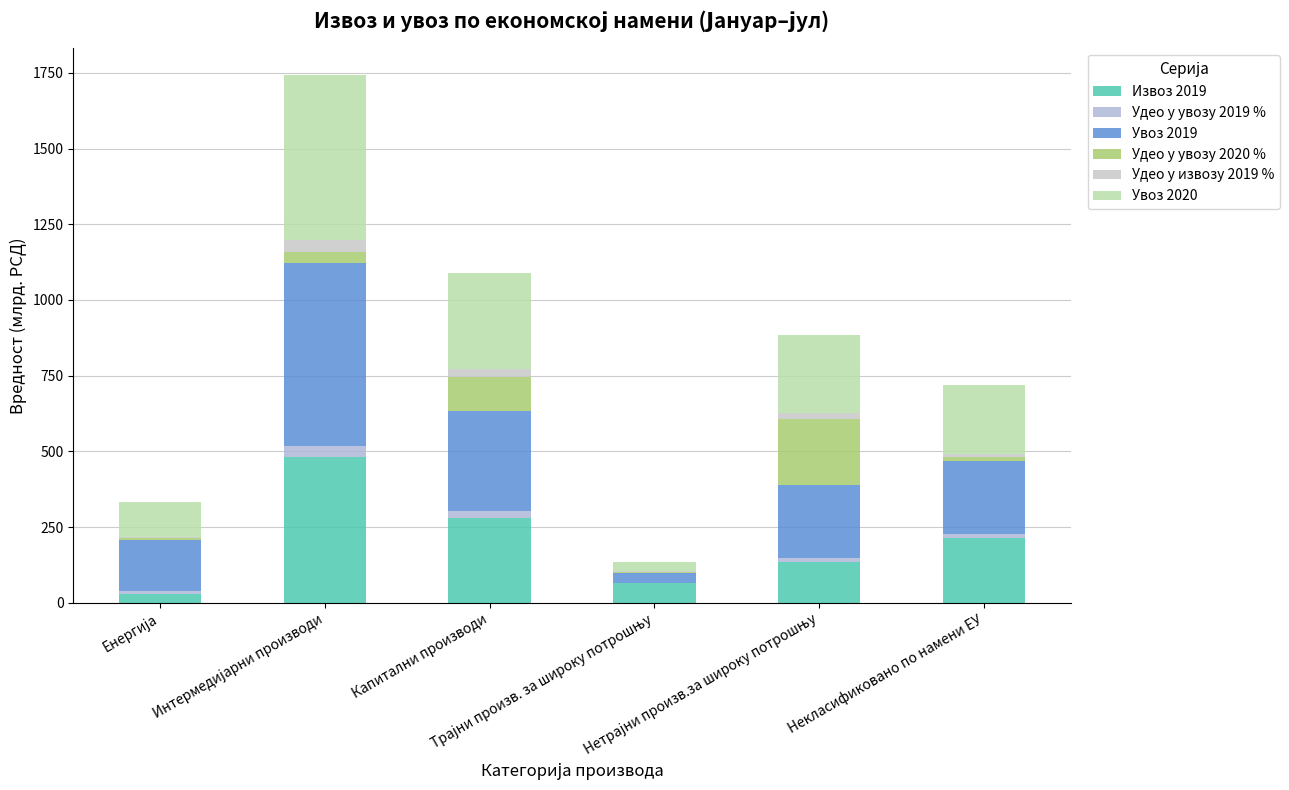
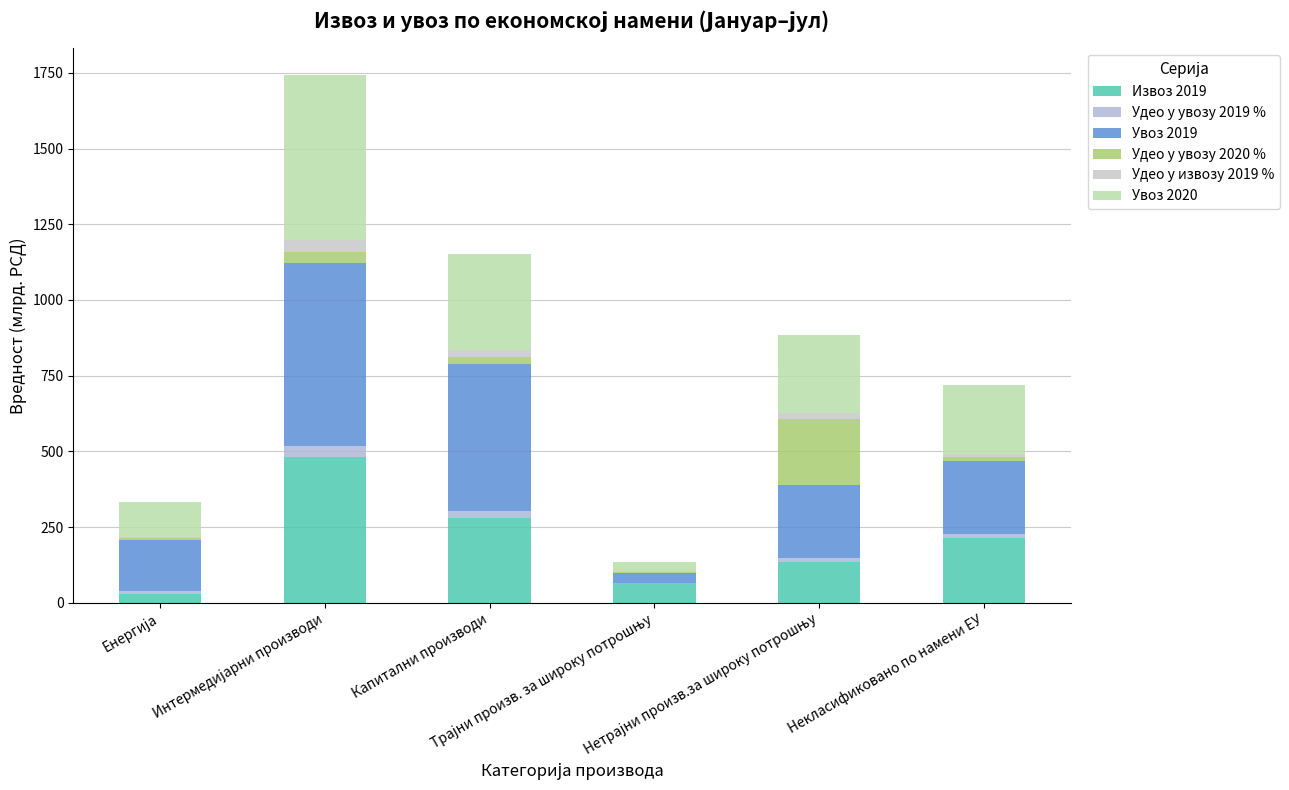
Увоз 2019, Капитални производи: 330 -> 490
Удео у увозу 2020 %, Капитални производи: 110 -> 20
